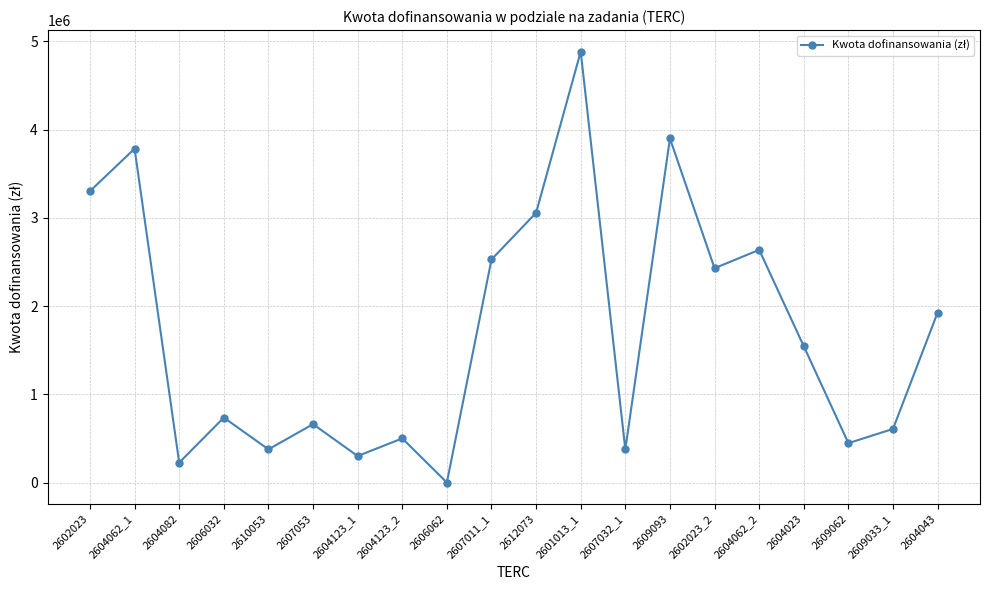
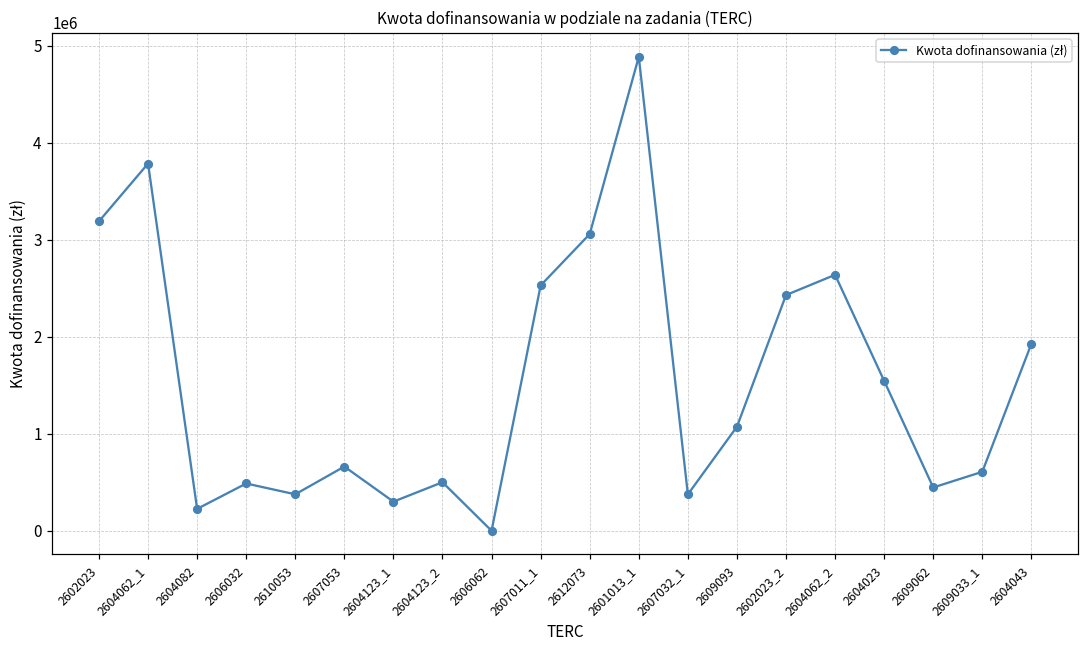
2602023: 3300000 -> 3200000
2606032: 700000 -> 500000
2609093: 3900000 -> 1100000
